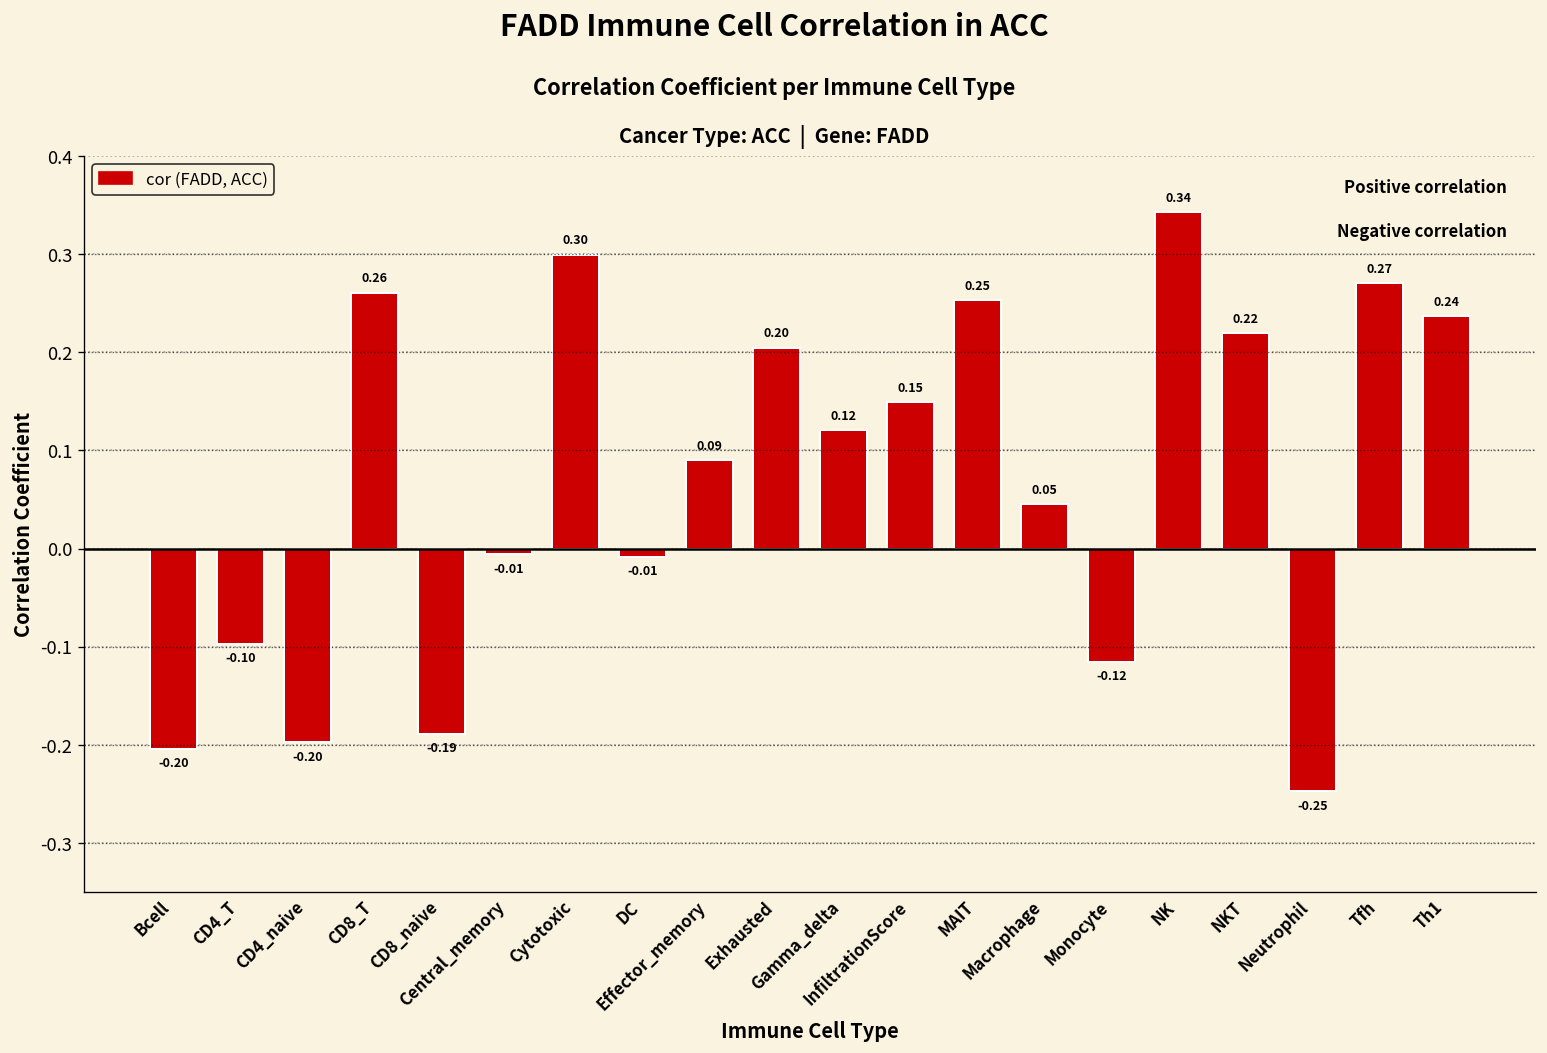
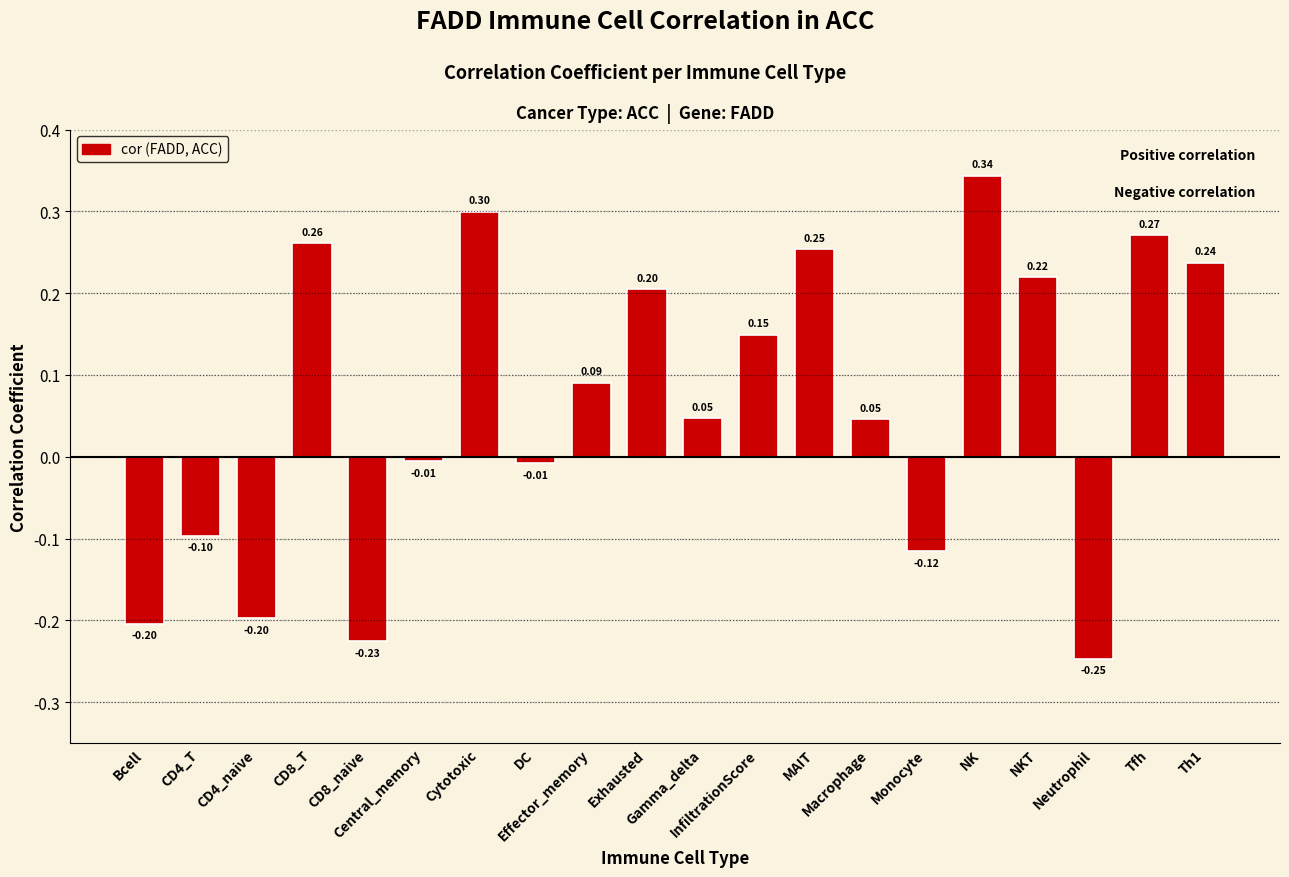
CD8_naive: -0.19 -> -0.23
Gamma_delta: 0.12 -> 0.05
